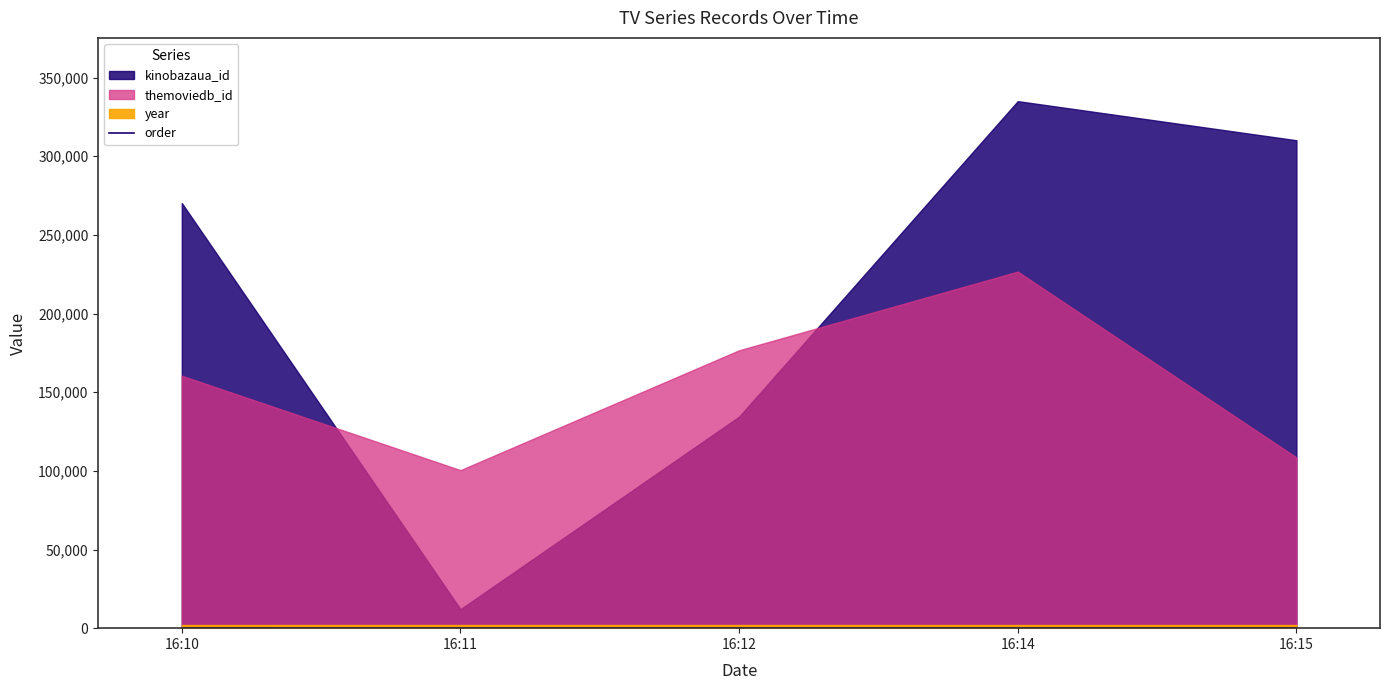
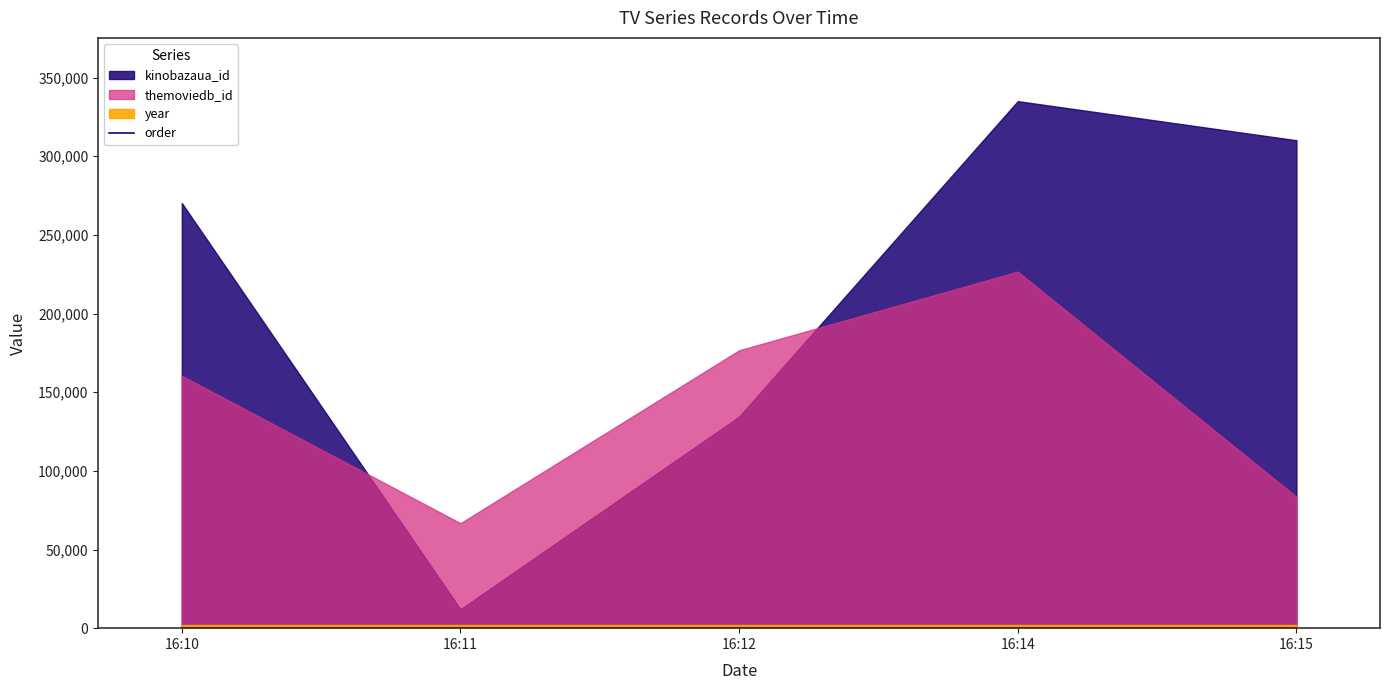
themoviedb_id, 16:11: 100,000 -> 67,000
themoviedb_id, 16:15: 109,000 -> 84,000
